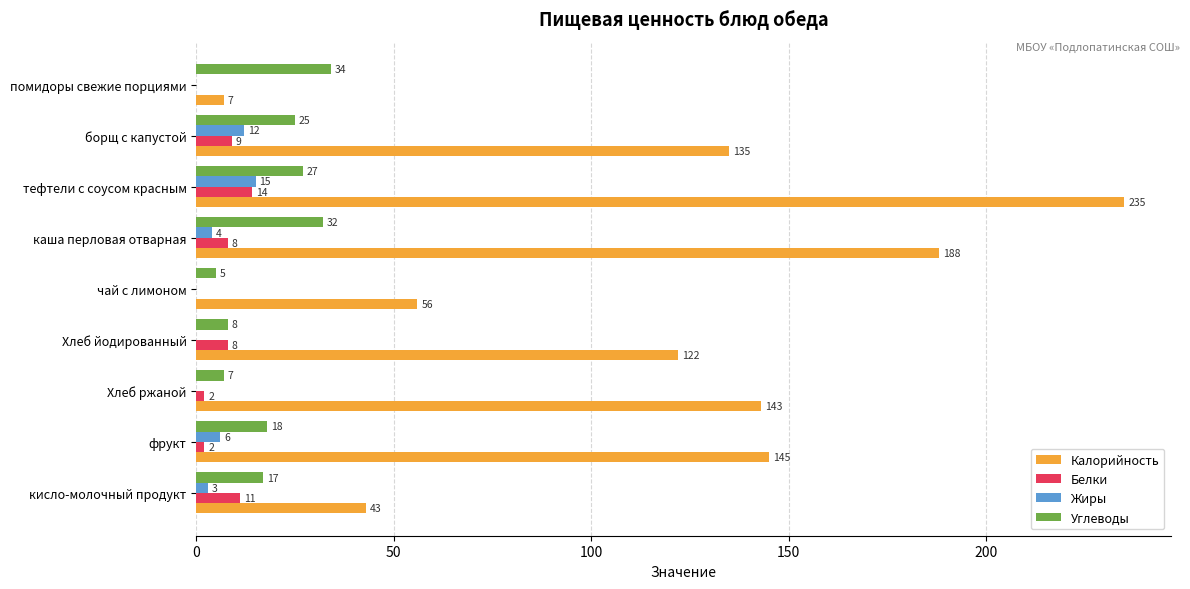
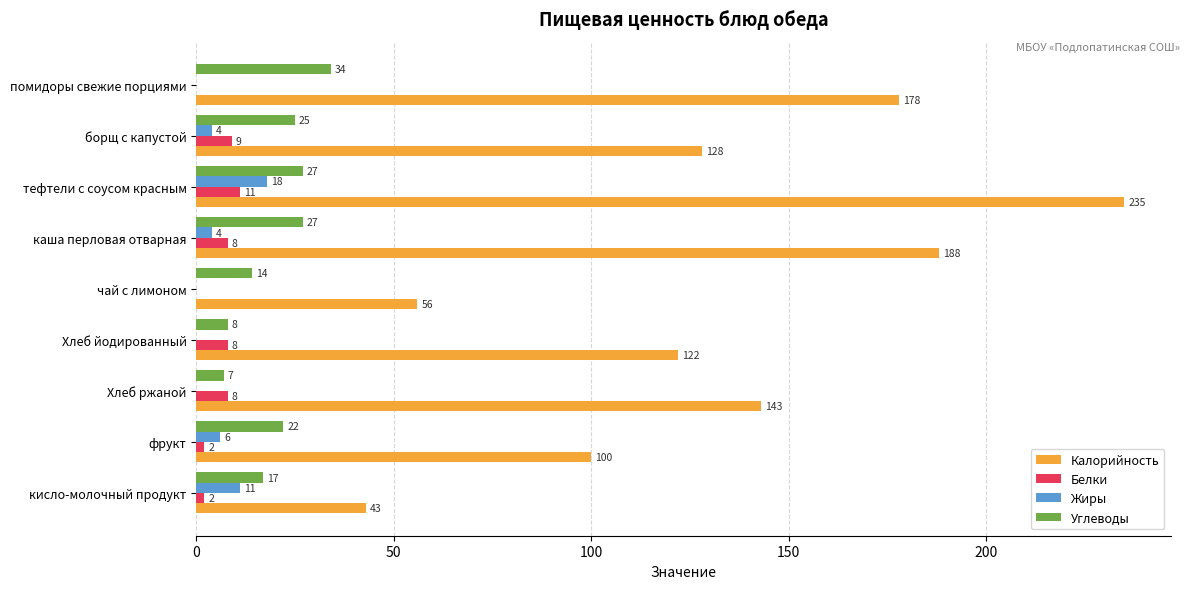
Калорийность, помидоры свежие порциями: 7 -> 178
Жиры, борщ с капустой: 12 -> 4
Калорийность, борщ с капустой: 135 -> 128
Жиры, тефтели с соусом красным: 15 -> 18
Белки, тефтели с соусом красным: 14 -> 11
Углеводы, каша перловая отварная: 32 -> 27
Углеводы, чай с лимоном: 5 -> 14
Белки, Хлеб ржаной: 2 -> 8
Углеводы, фрукт: 18 -> 22
Калорийность, фрукт: 145 -> 100
Жиры, кисло-молочный продукт: 3 -> 11
Белки, кисло-молочный продукт: 11 -> 2
